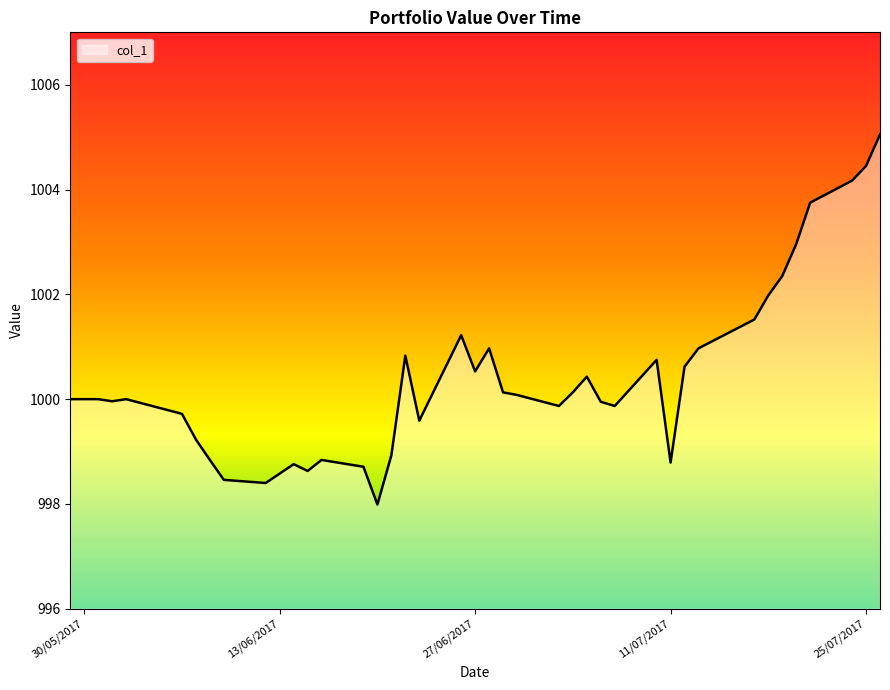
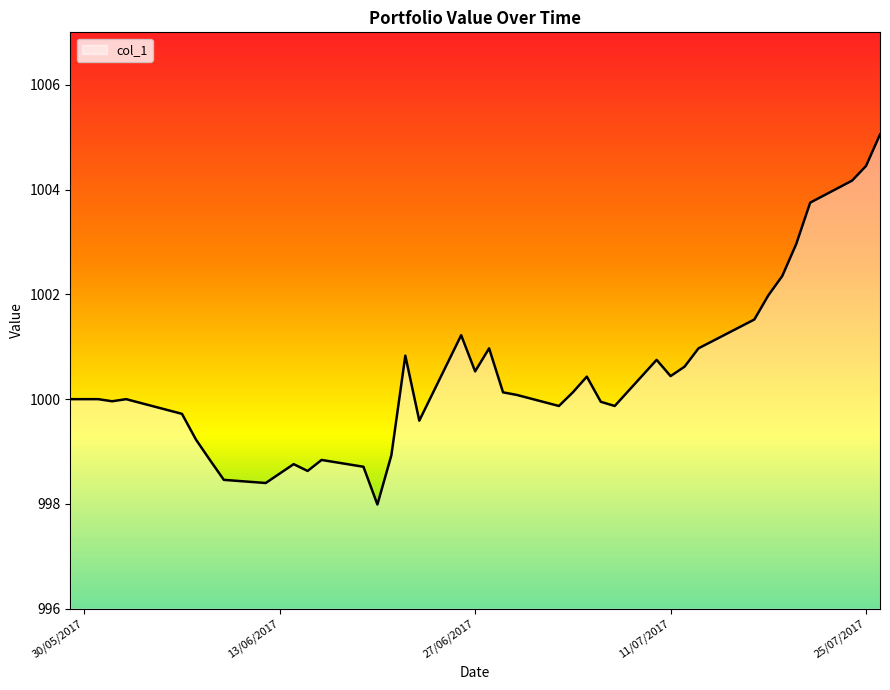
11/07/2017: 998.8 -> 1000.4
